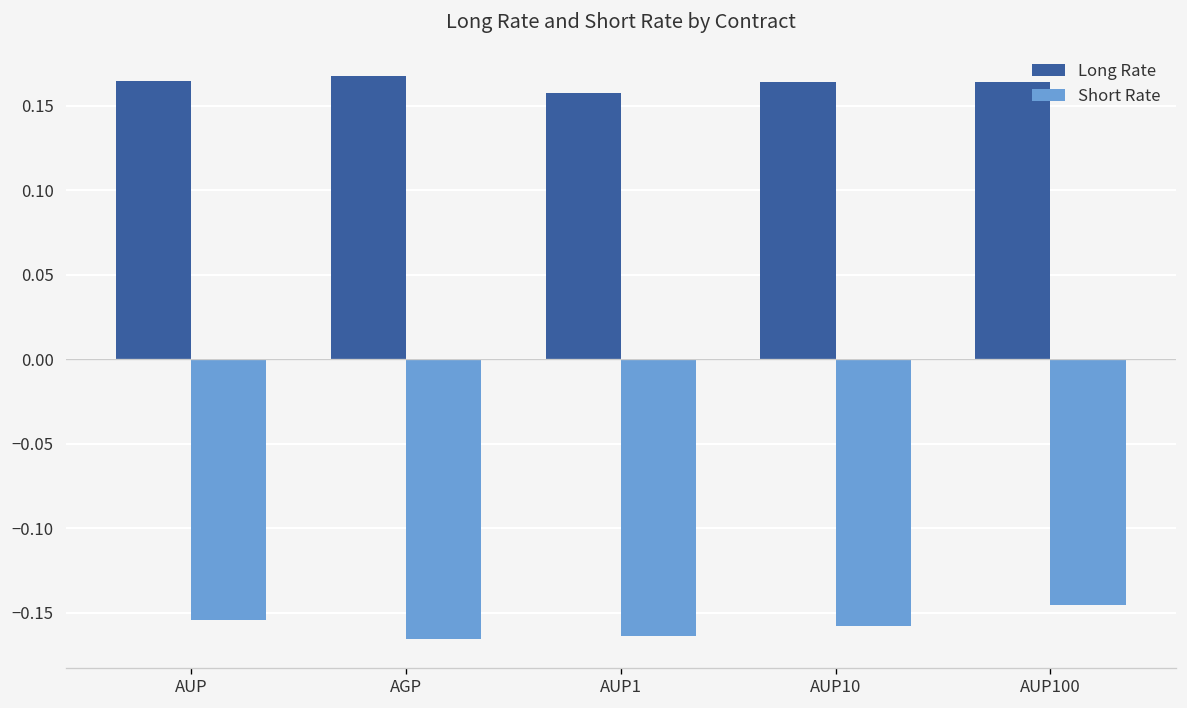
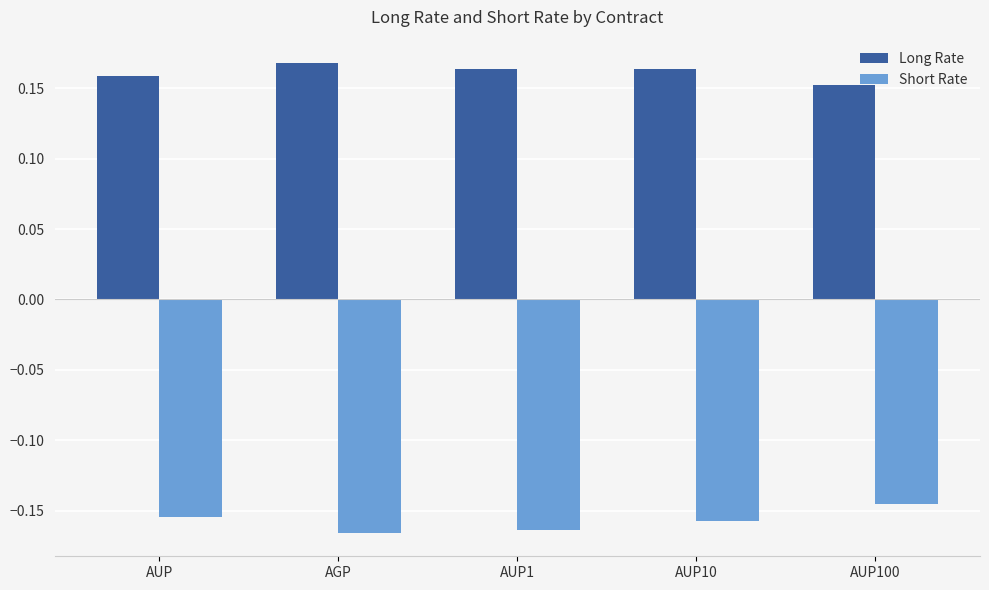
Long Rate, AUP: 0.165 -> 0.159
Long Rate, AUP1: 0.158 -> 0.164
Long Rate, AUP100: 0.164 -> 0.152
